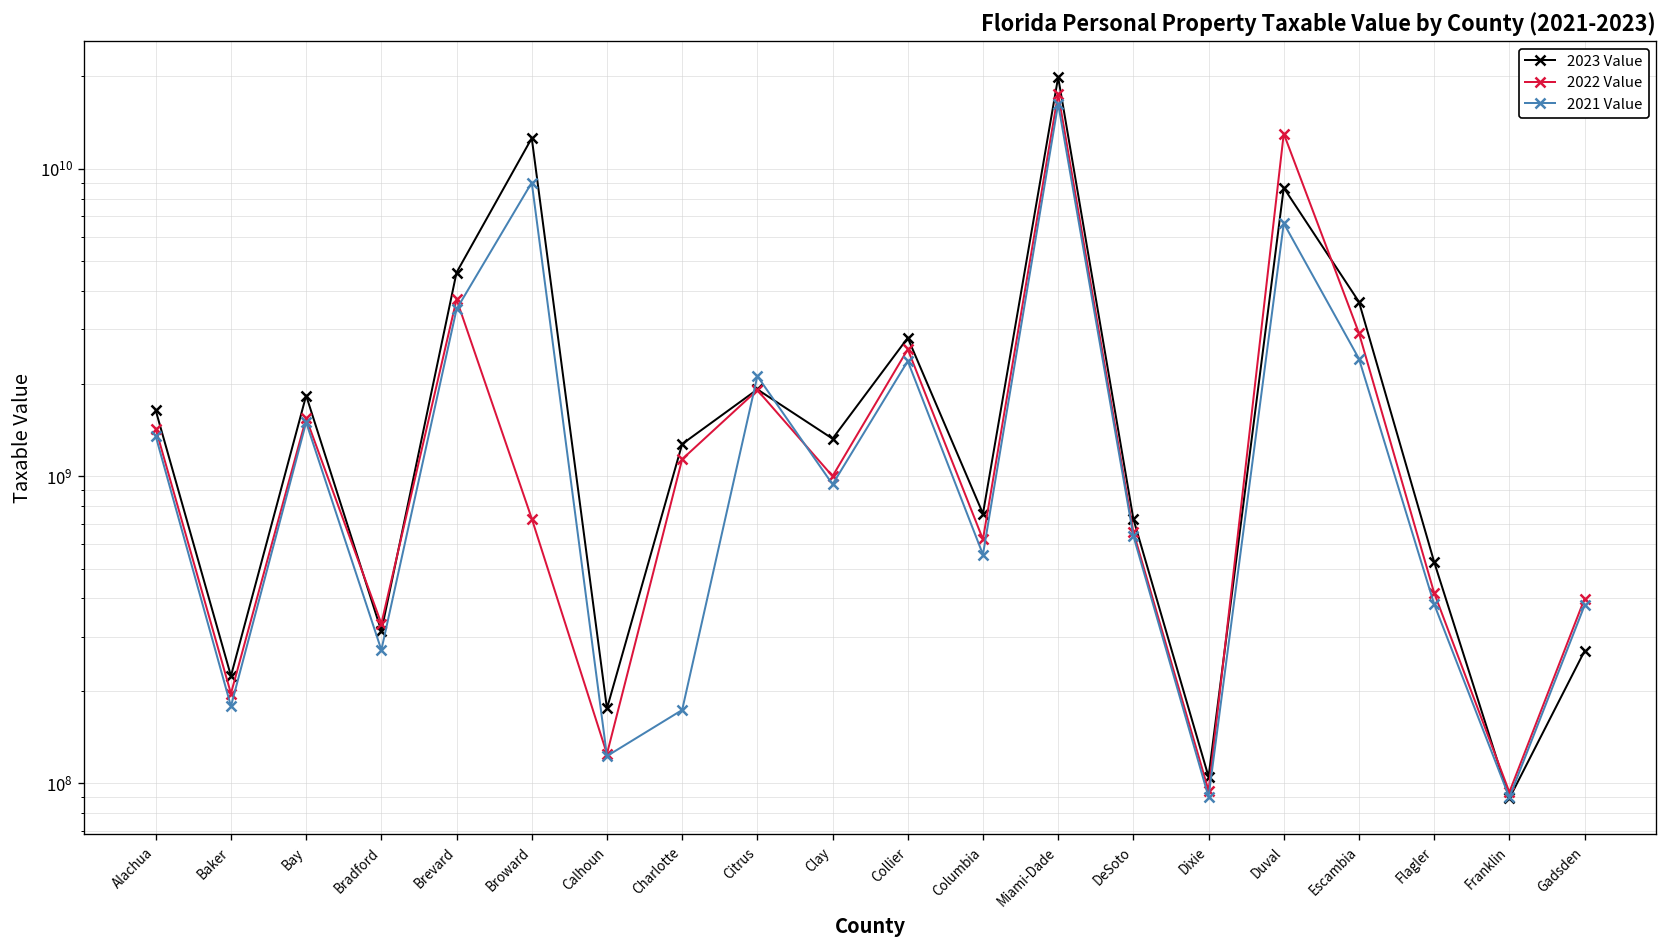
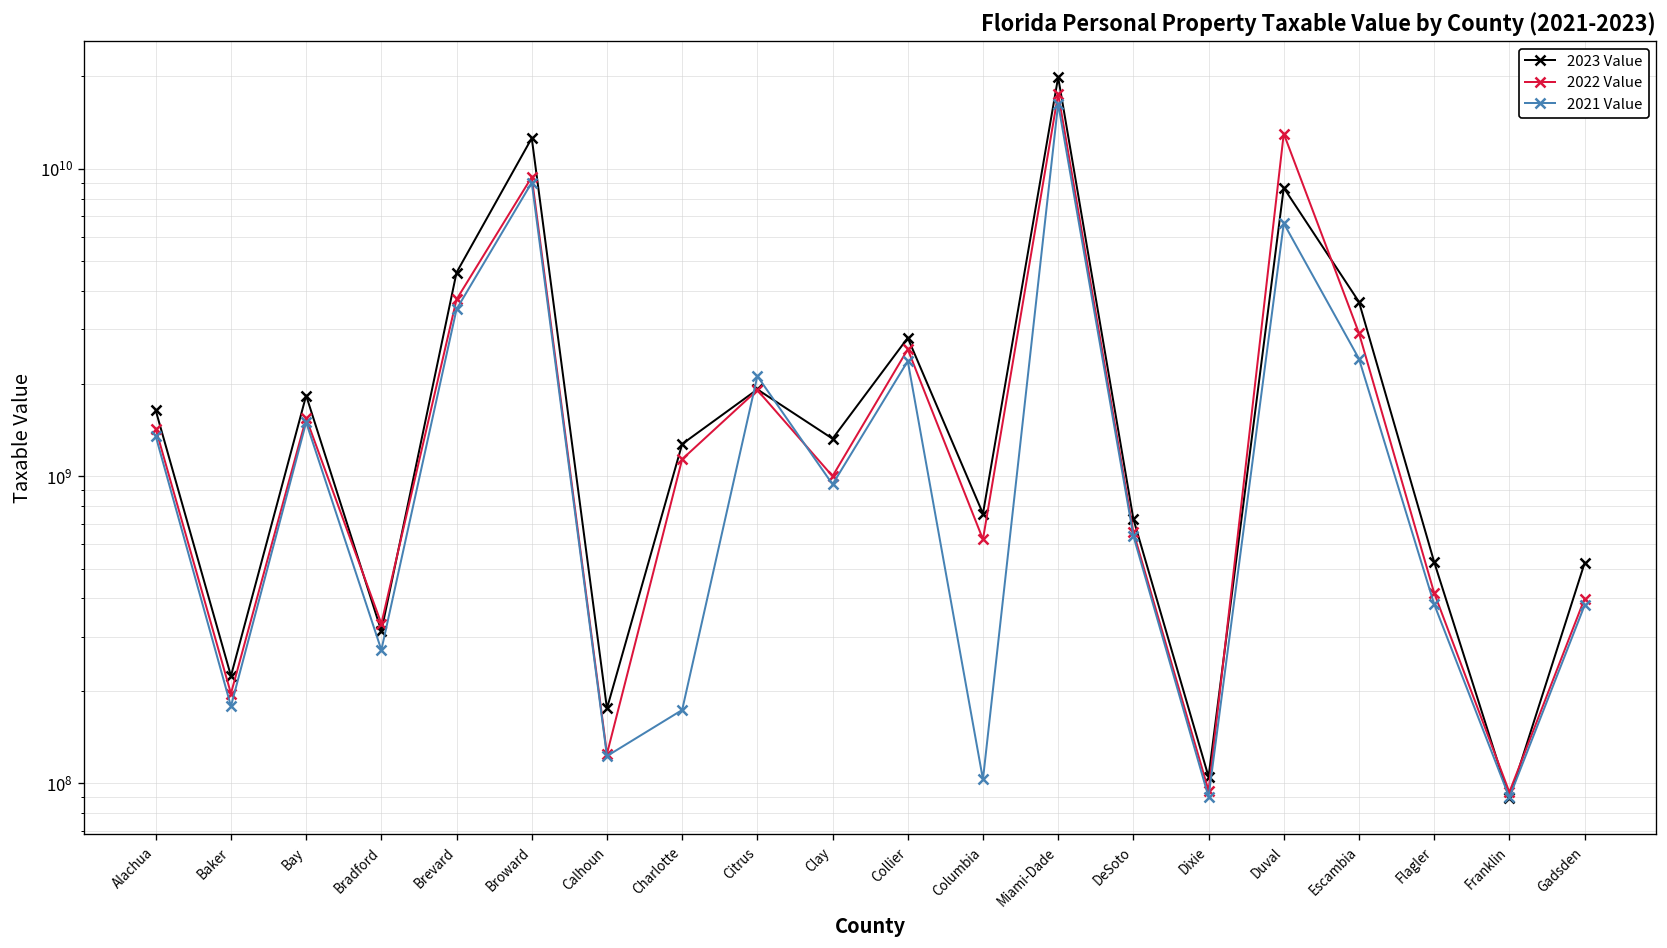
2022 Value, Broward: 730000000 -> 9400000000
2021 Value, Columbia: 560000000 -> 103000000
2023 Value, Gadsden: 270000000 -> 520000000
